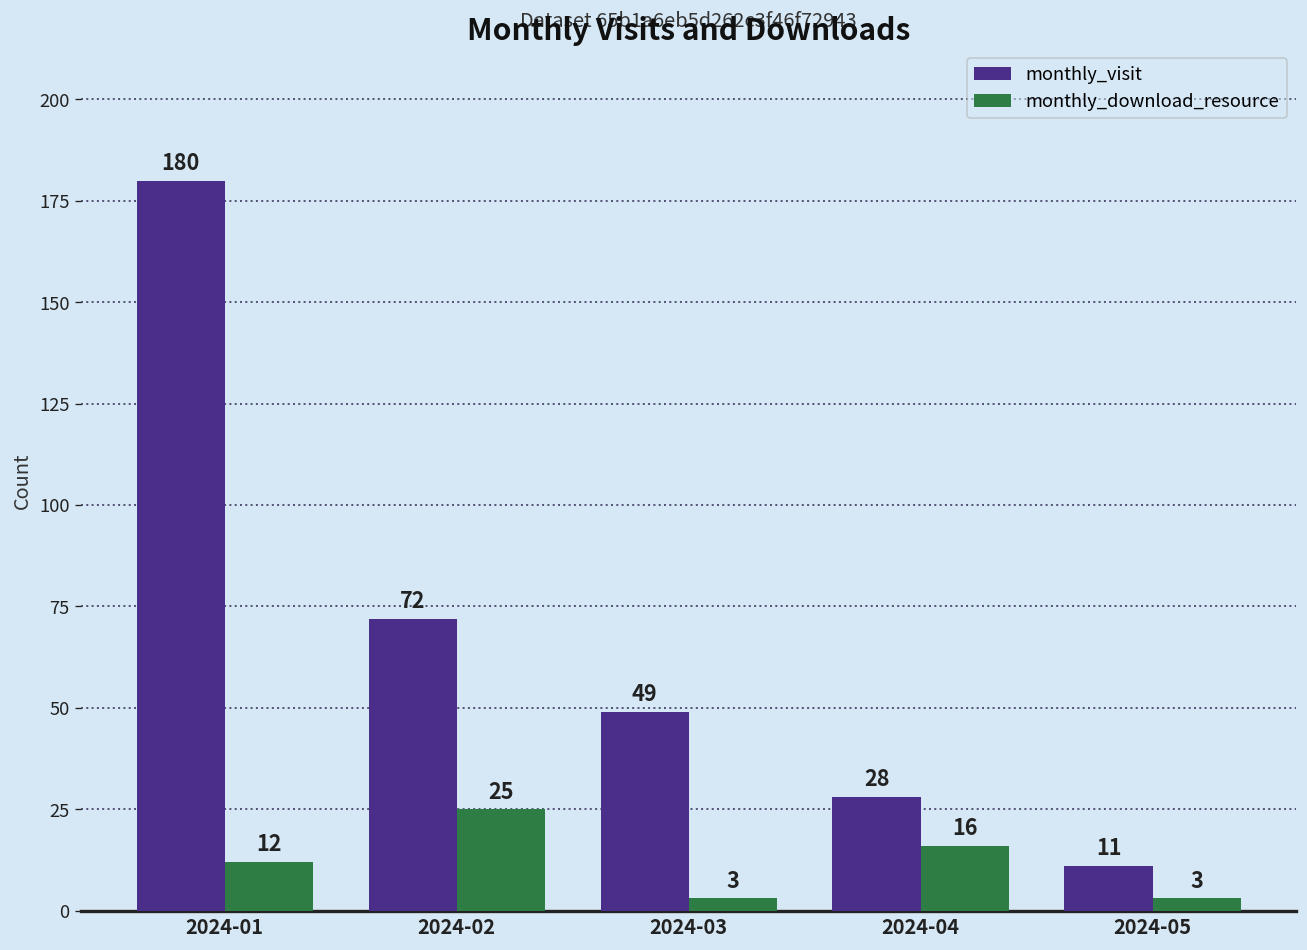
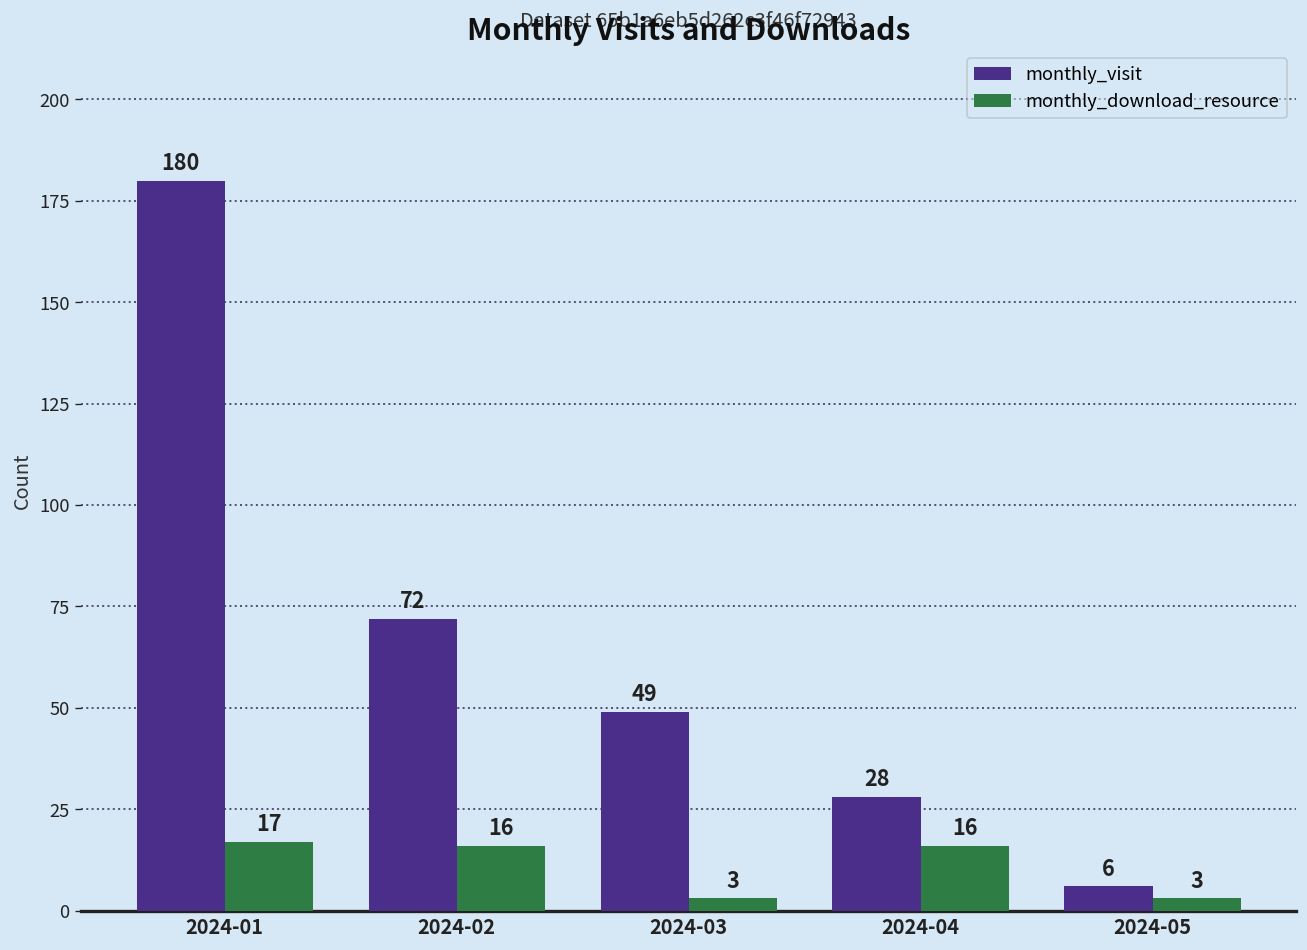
monthly_download_resource, 2024-01: 12 -> 17
monthly_download_resource, 2024-02: 25 -> 16
monthly_visit, 2024-05: 11 -> 6
